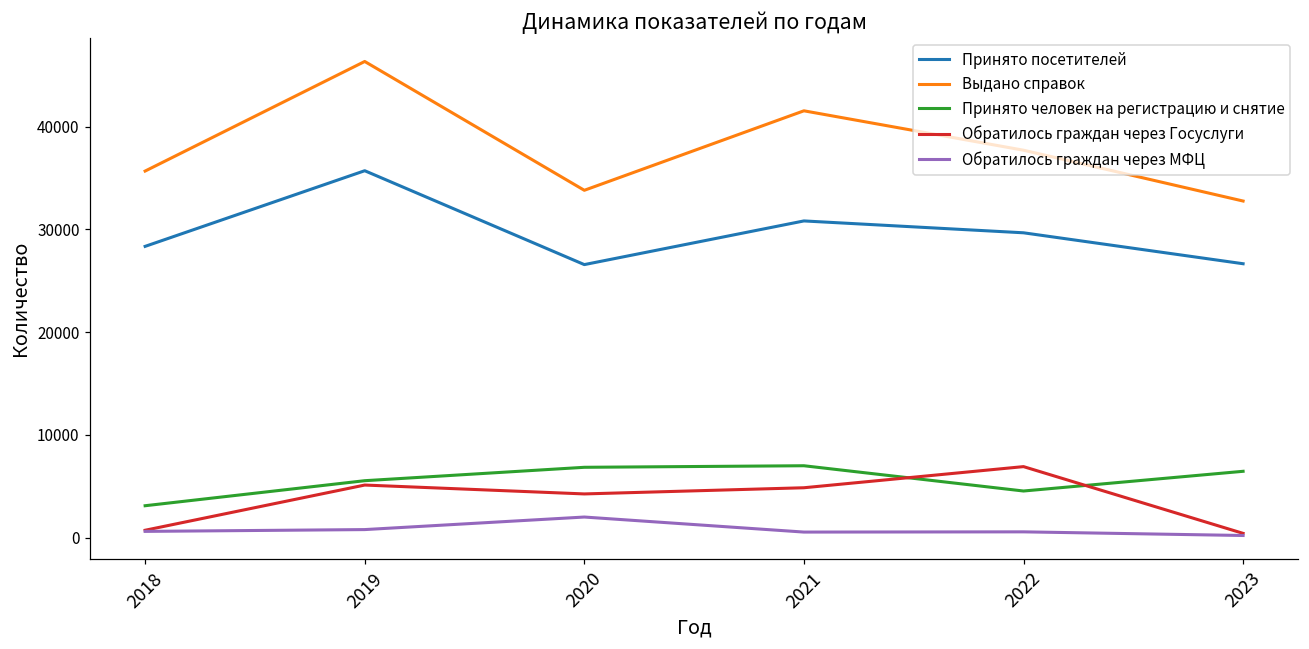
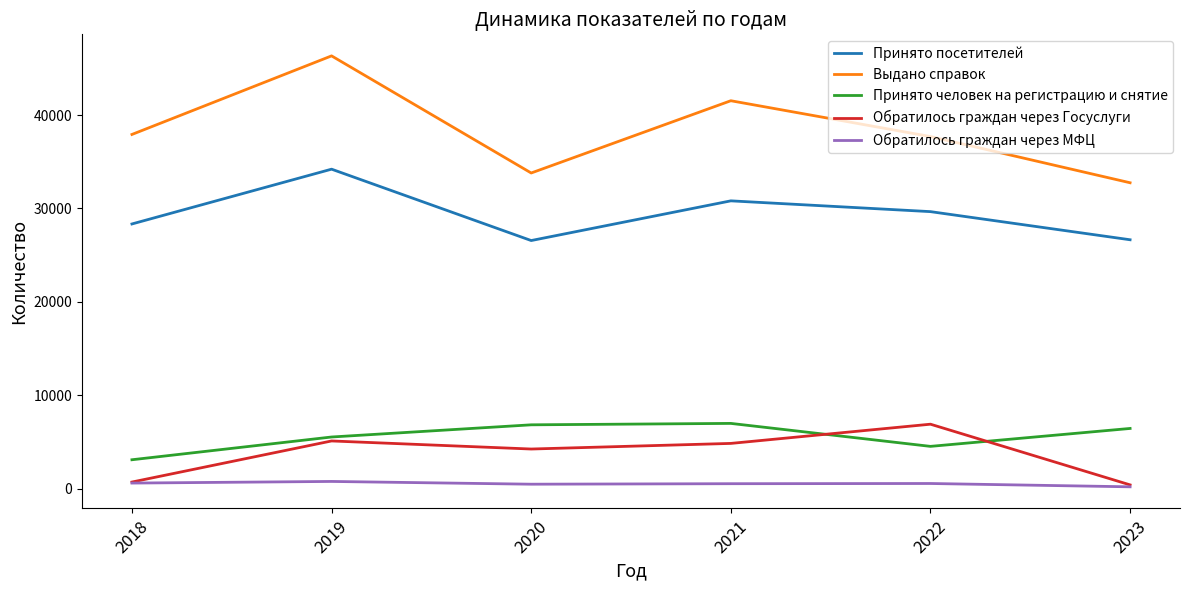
Выдано справок, 2018: 36000 -> 38000
Принято посетителей, 2019: 36000 -> 34000
Обратилось граждан через МФЦ, 2020: 2000 -> 0
